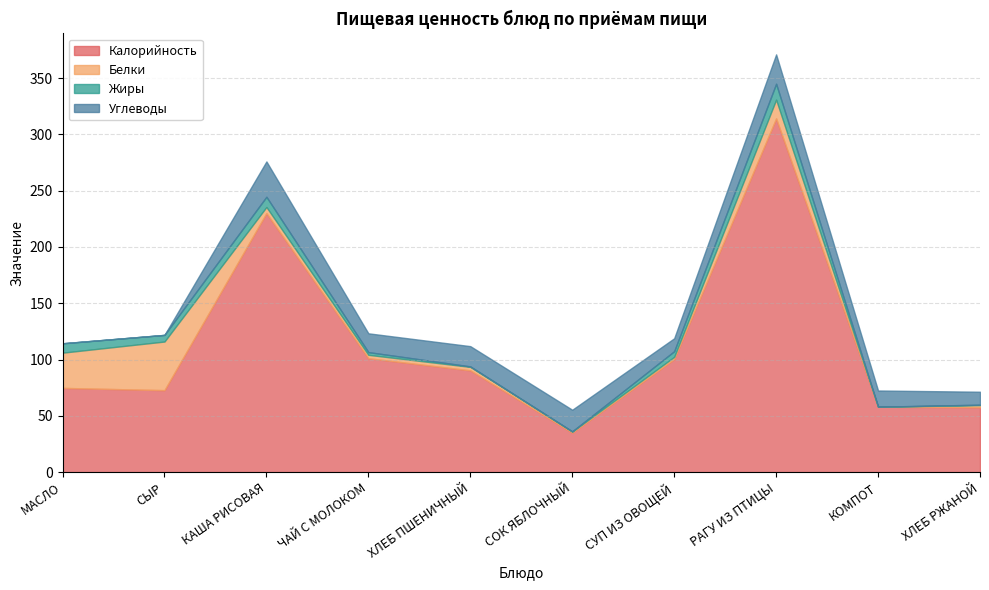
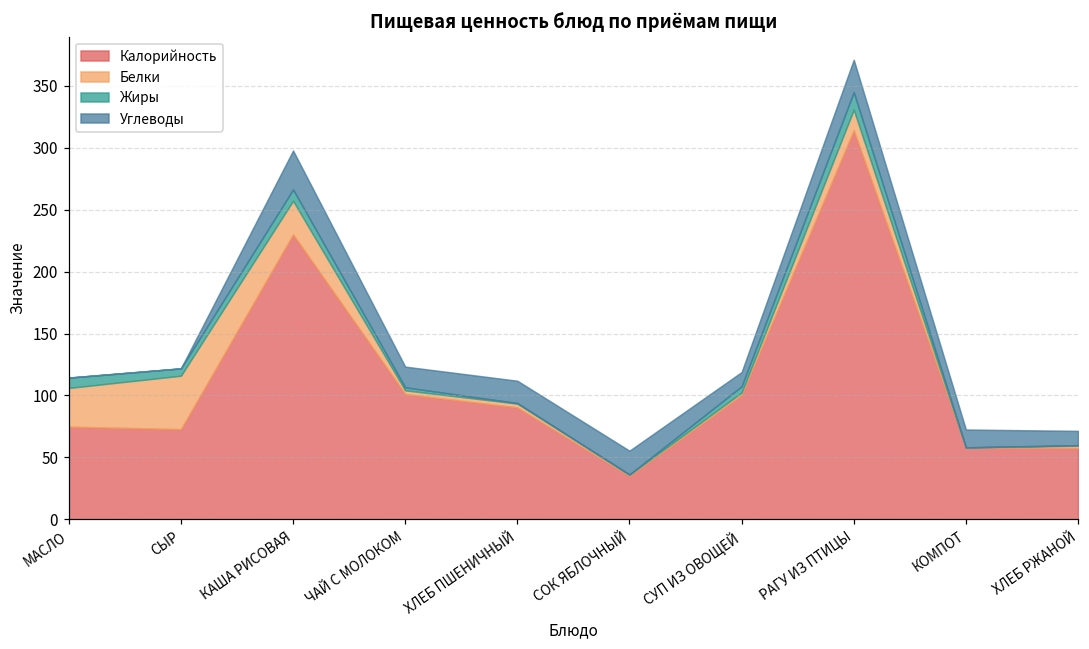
Белки, КАША РИСОВАЯ: 5 -> 27
